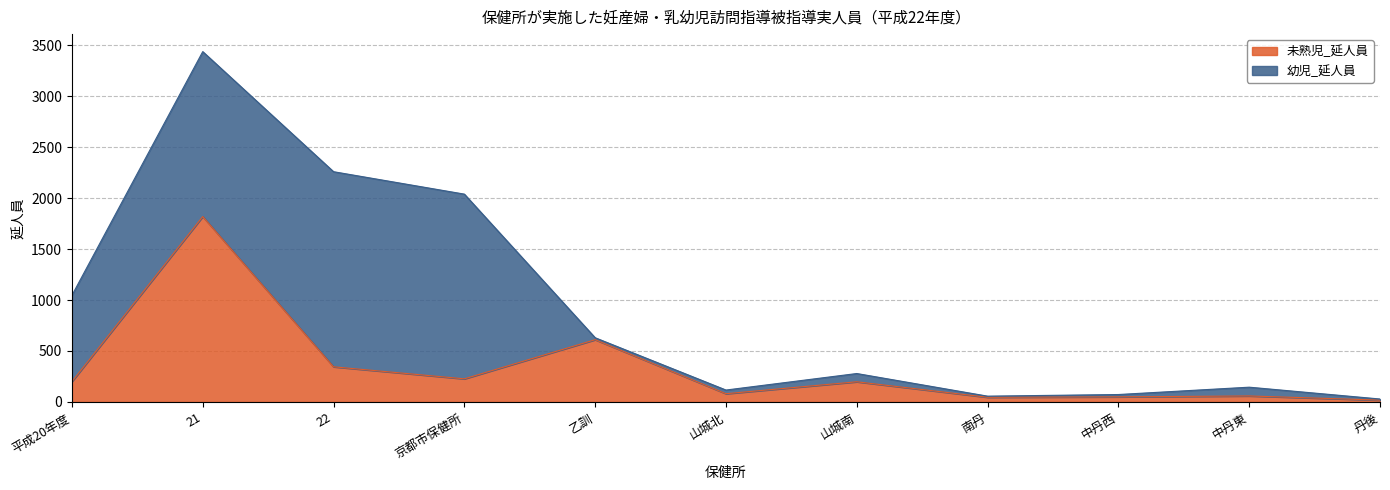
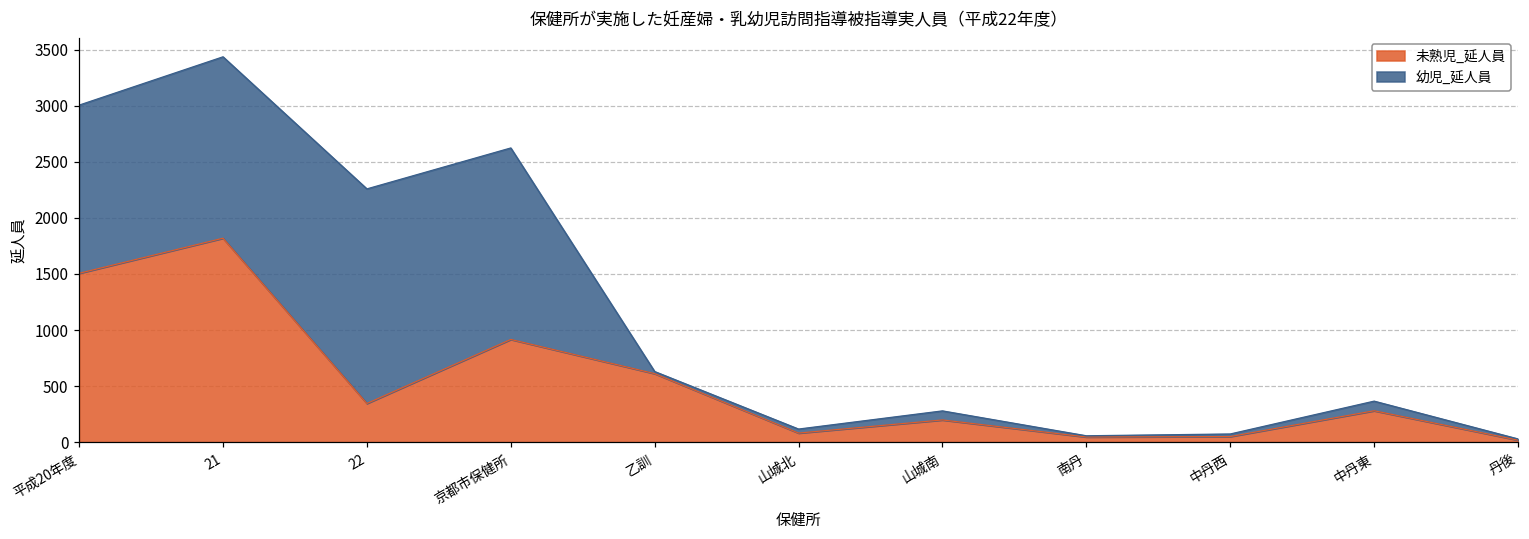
未熟児_延人員, 平成20年度: 200 -> 1510
幼児_延人員, 平成20年度: 850 -> 1500
未熟児_延人員, 京都市保健所: 230 -> 920
幼児_延人員, 京都市保健所: 1810 -> 1710
未熟児_延人員, 中丹東: 60 -> 280
